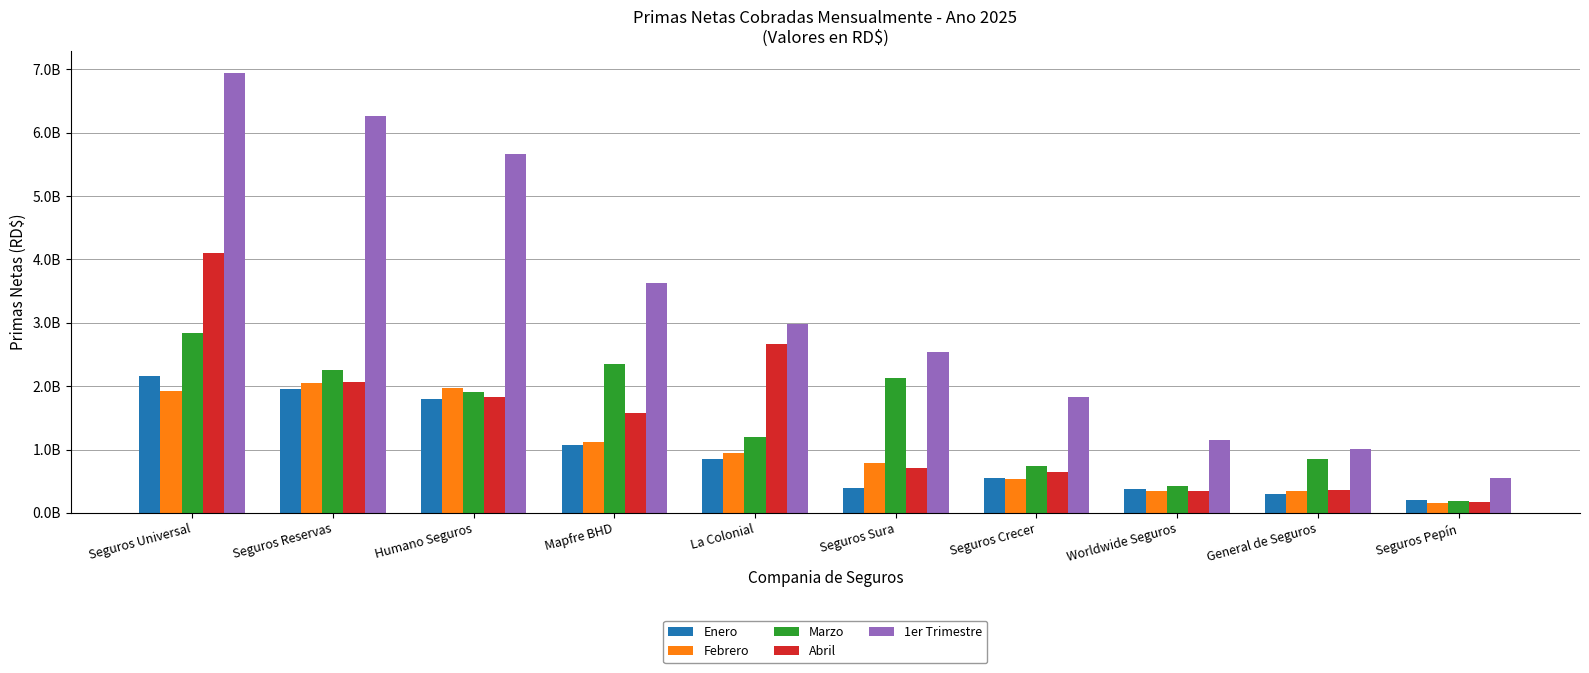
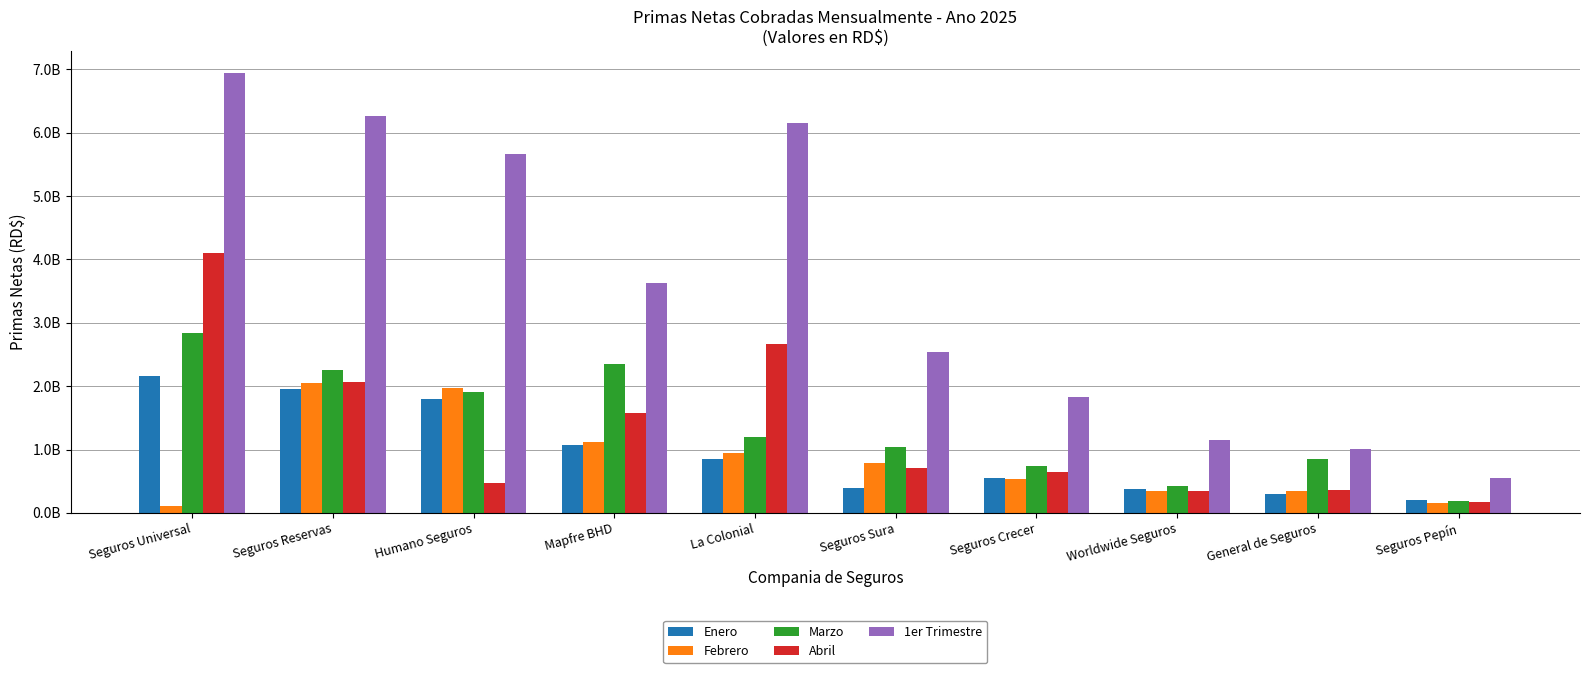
Febrero, Seguros Universal: 1900000000 -> 100000000
Abril, Humano Seguros: 1800000000 -> 500000000
1er Trimestre, La Colonial: 3000000000 -> 6100000000
Marzo, Seguros Sura: 2100000000 -> 1000000000
